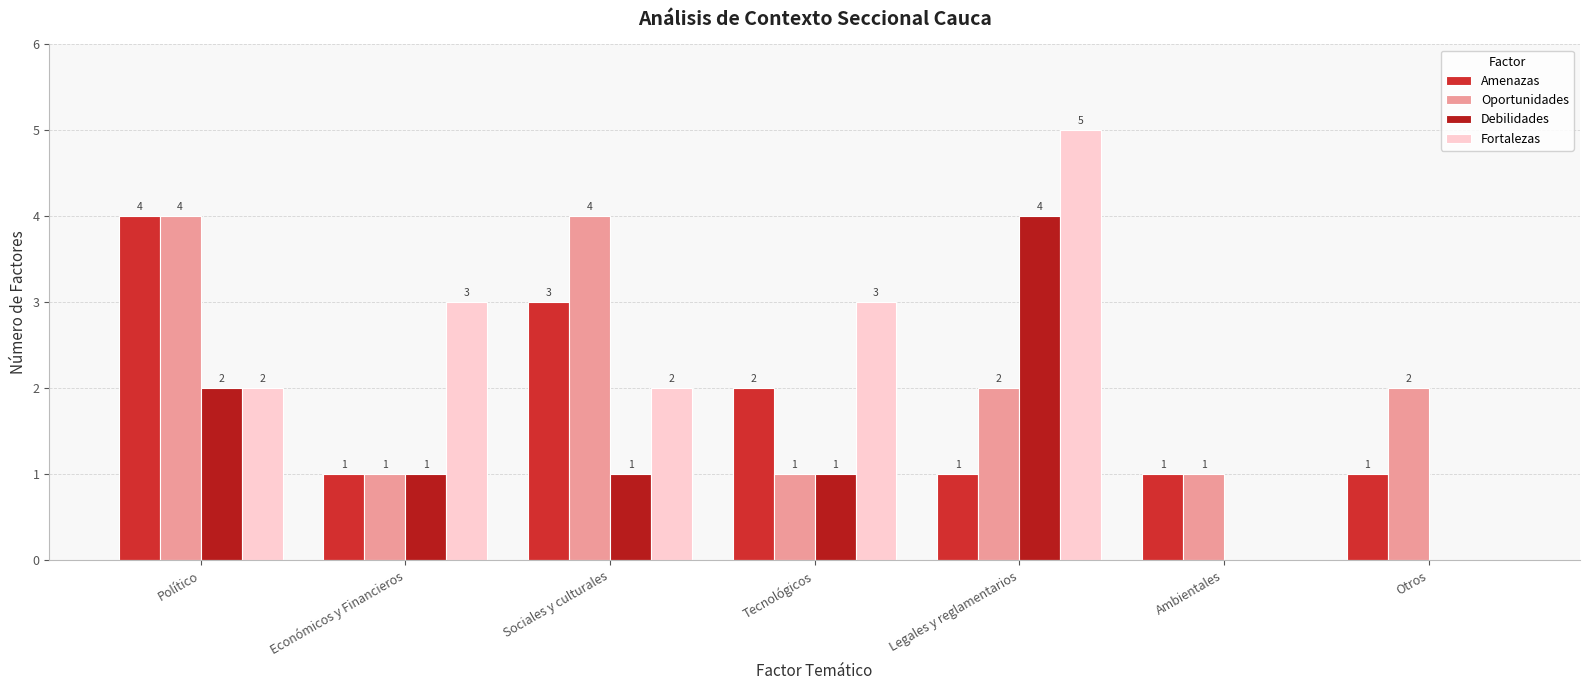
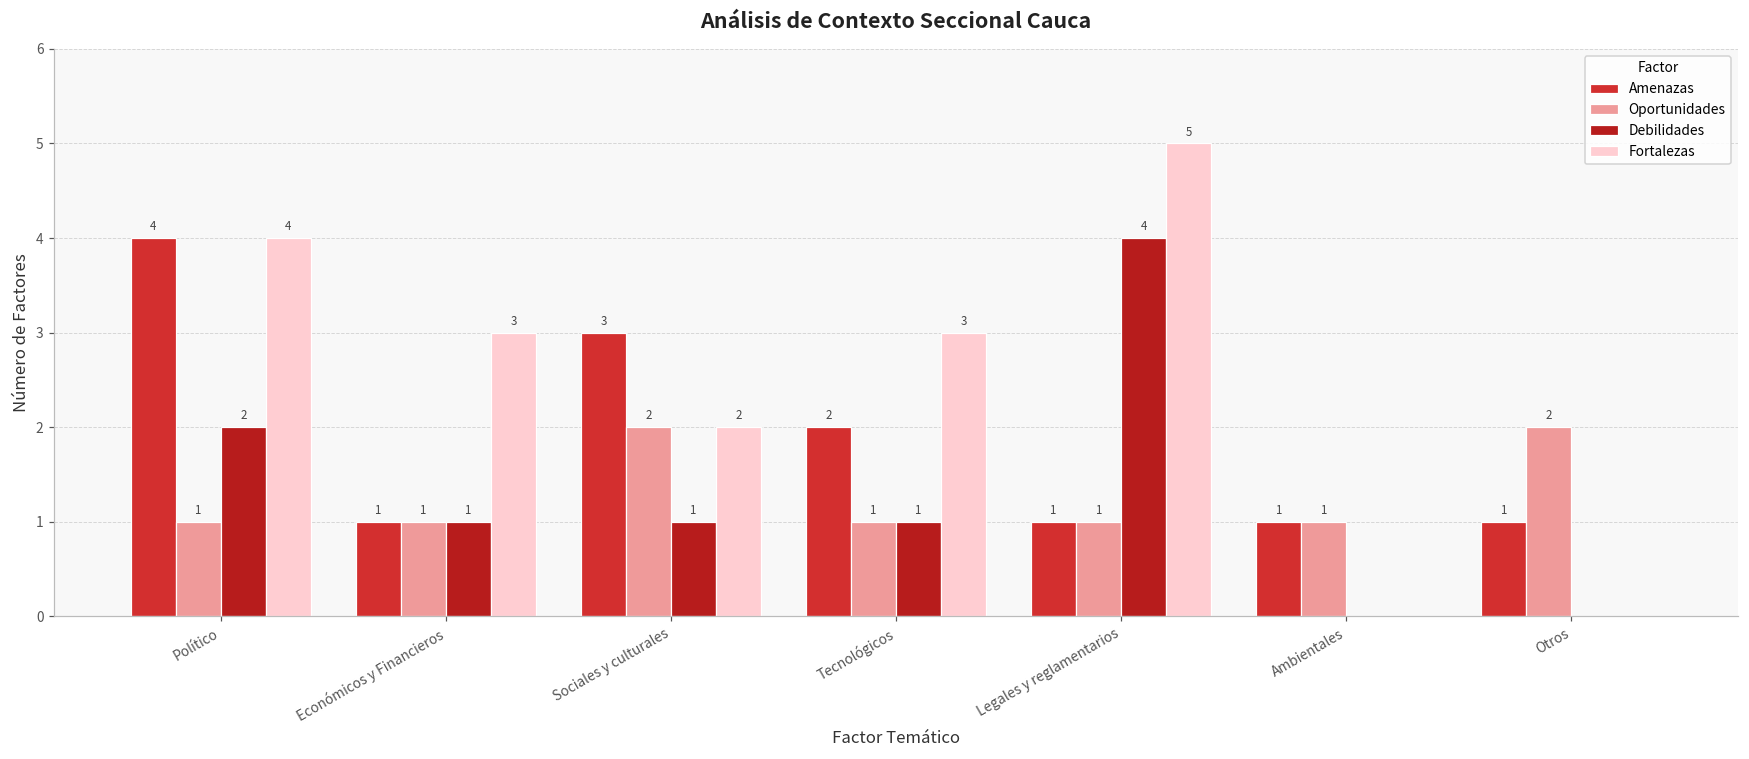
Oportunidades, Político: 4 -> 1
Fortalezas, Político: 2 -> 4
Oportunidades, Sociales y culturales: 4 -> 2
Oportunidades, Legales y reglamentarios: 2 -> 1
